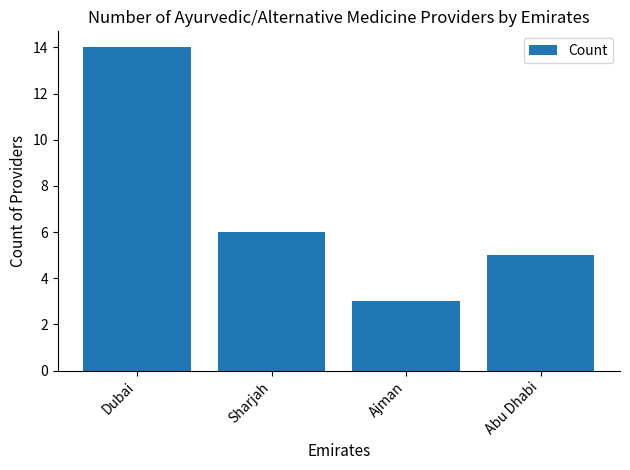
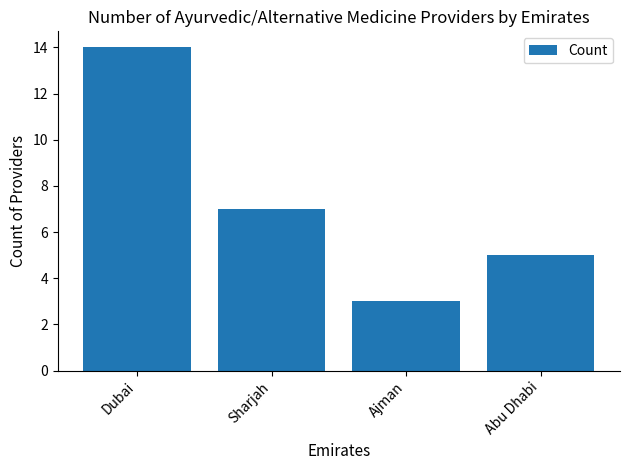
Sharjah: 6 -> 7
